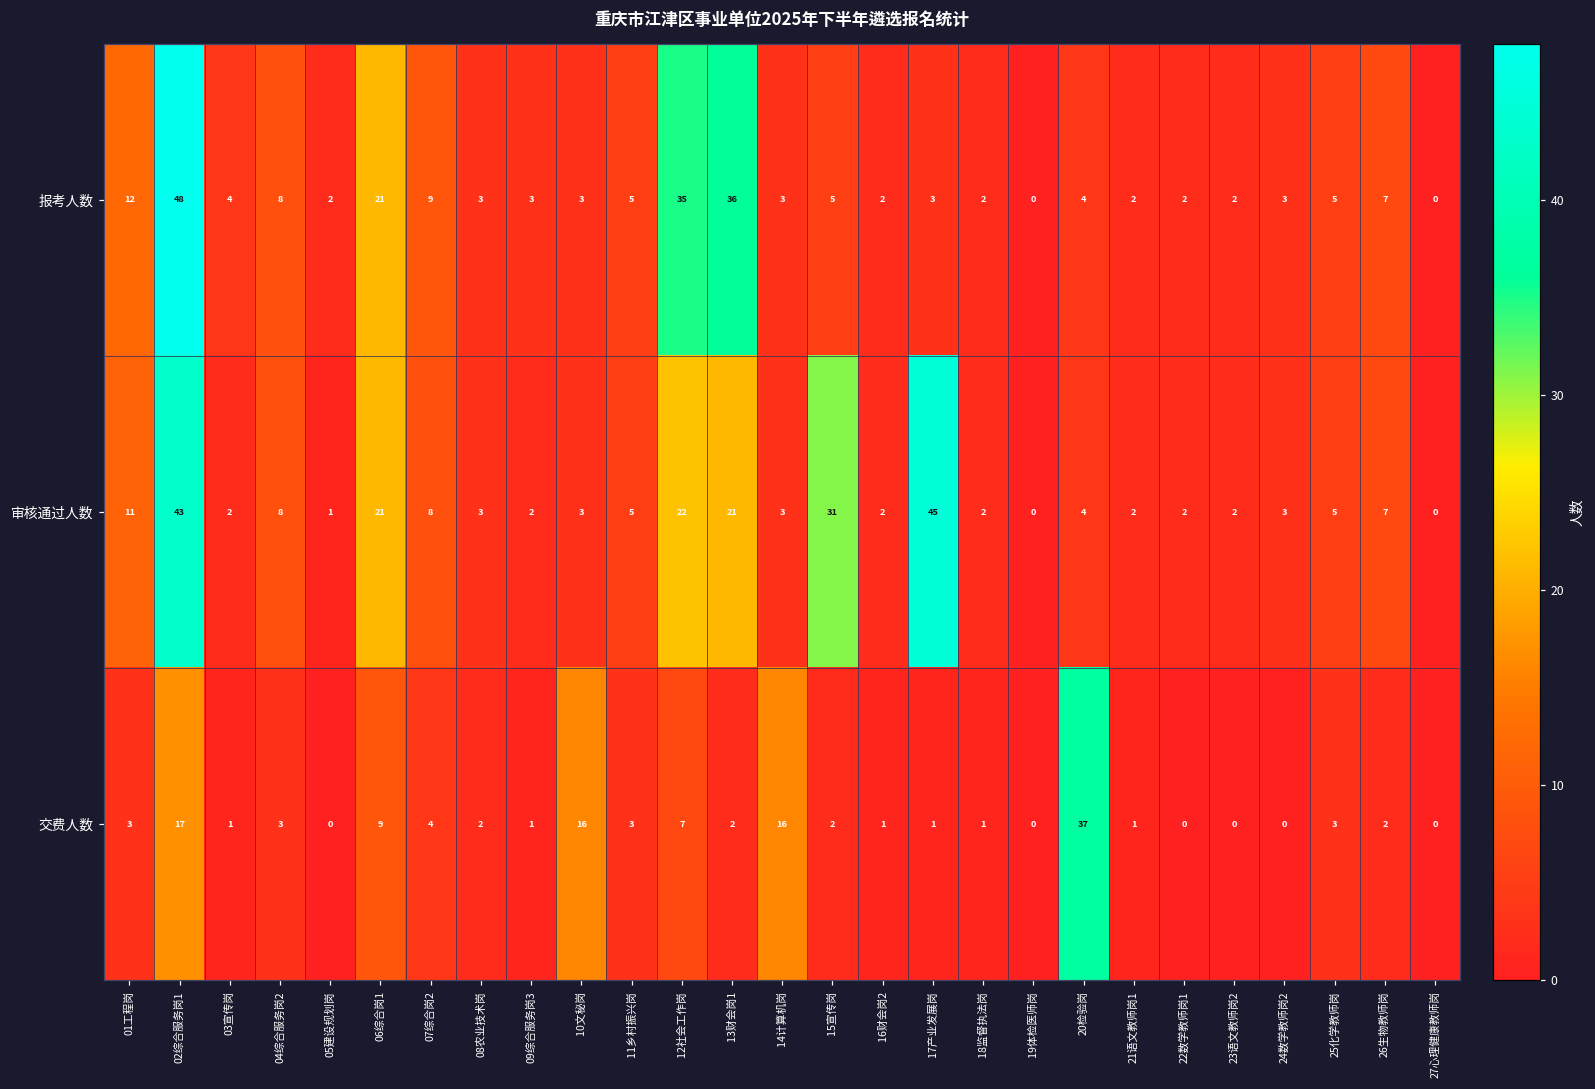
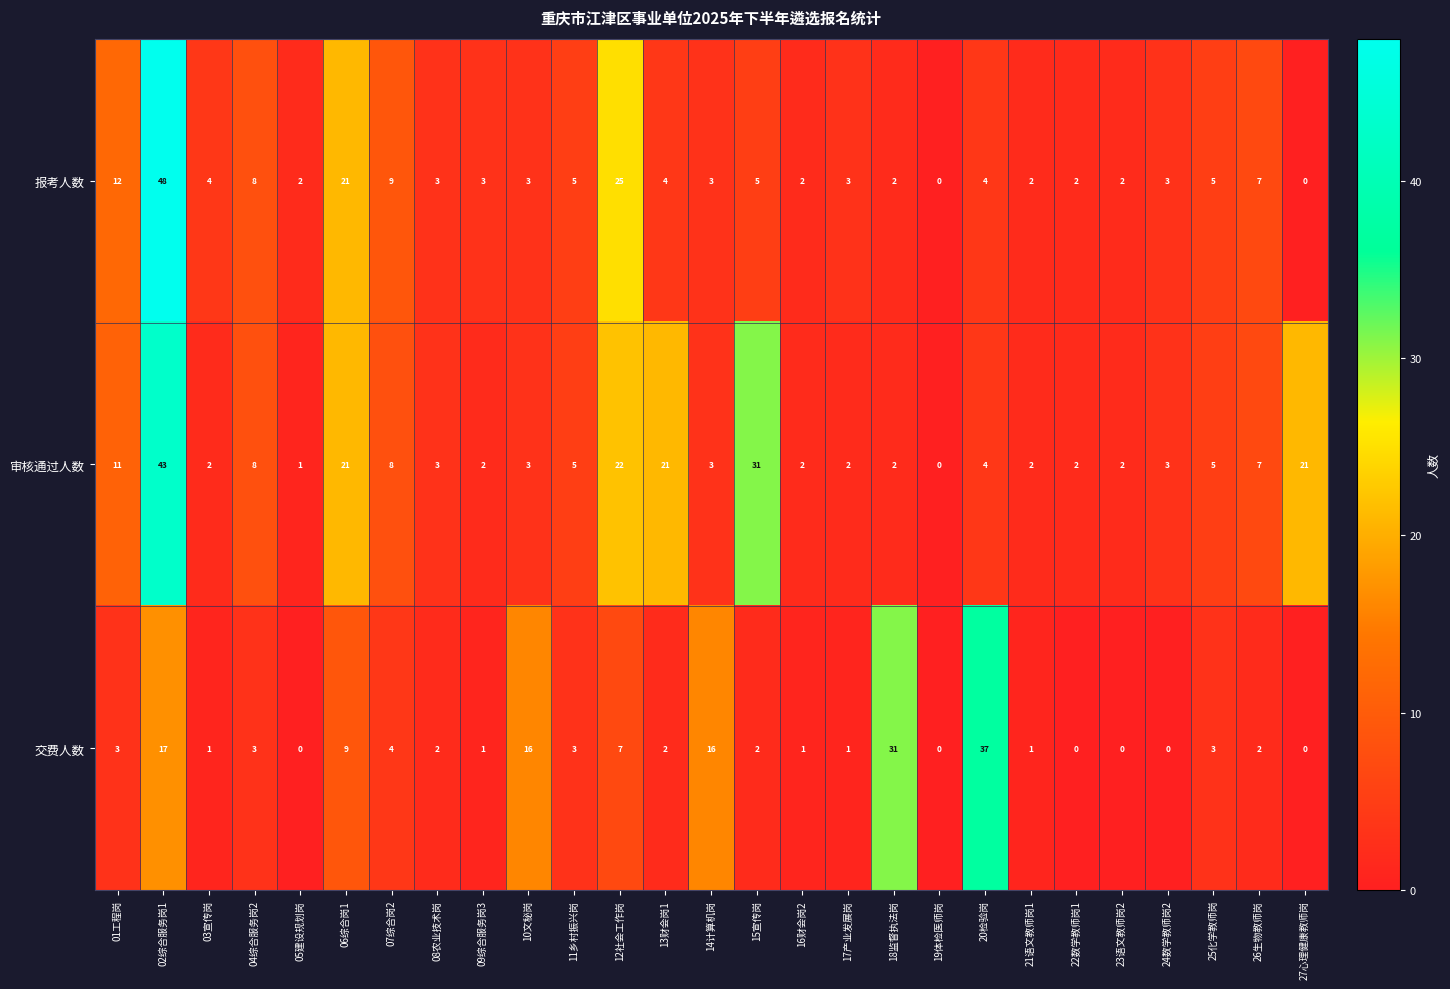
报考人数, 12社会工作岗: 35 -> 25
报考人数, 13财会岗1: 36 -> 4
审核通过人数, 17产业发展岗: 45 -> 2
审核通过人数, 27心理健康教师岗: 0 -> 21
交费人数, 18监督执法岗: 1 -> 31
